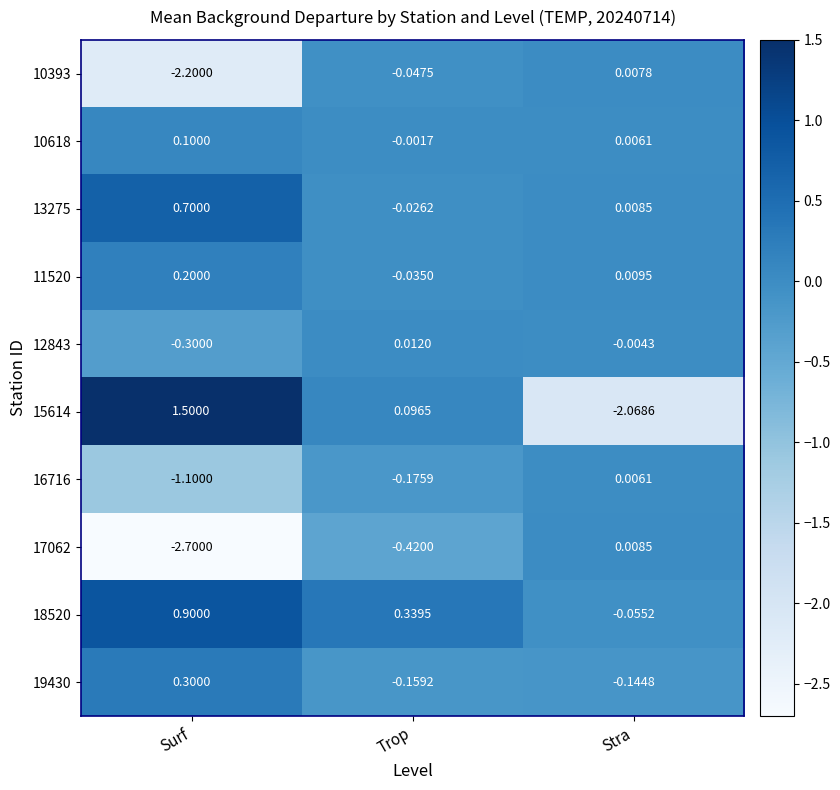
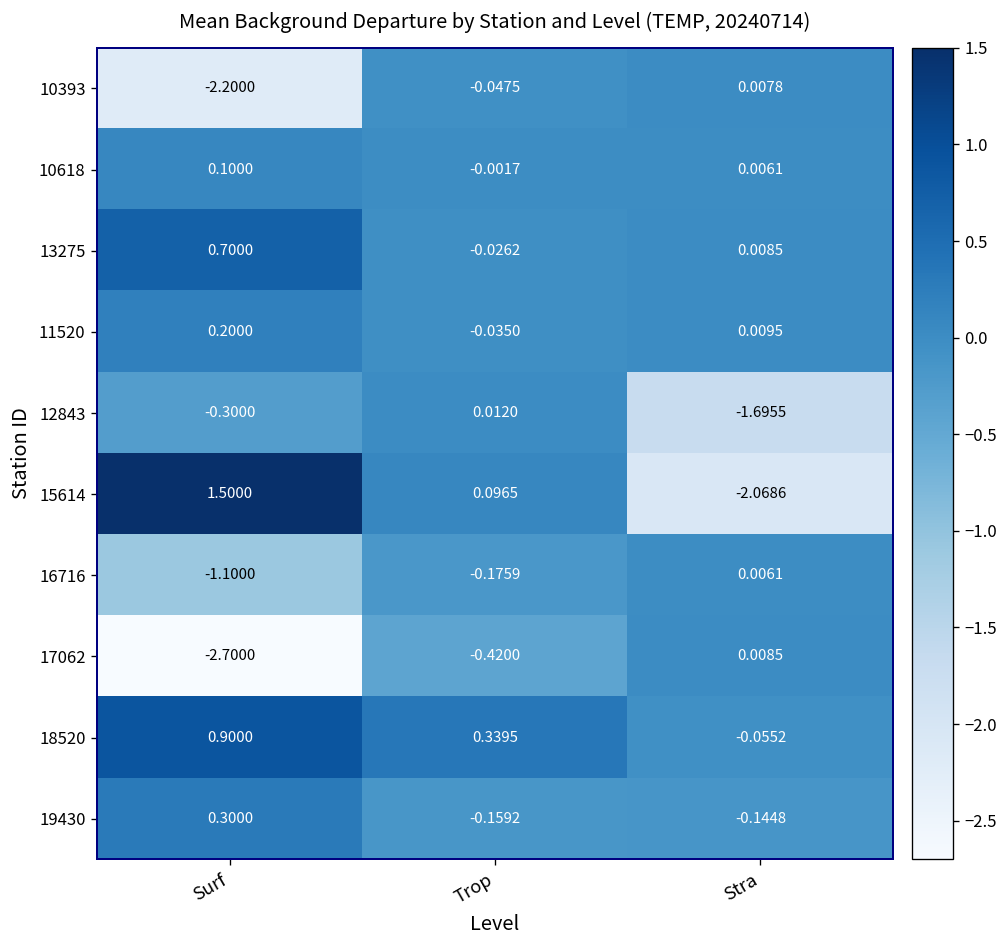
12843, Stra: -0.0043 -> -1.6955
